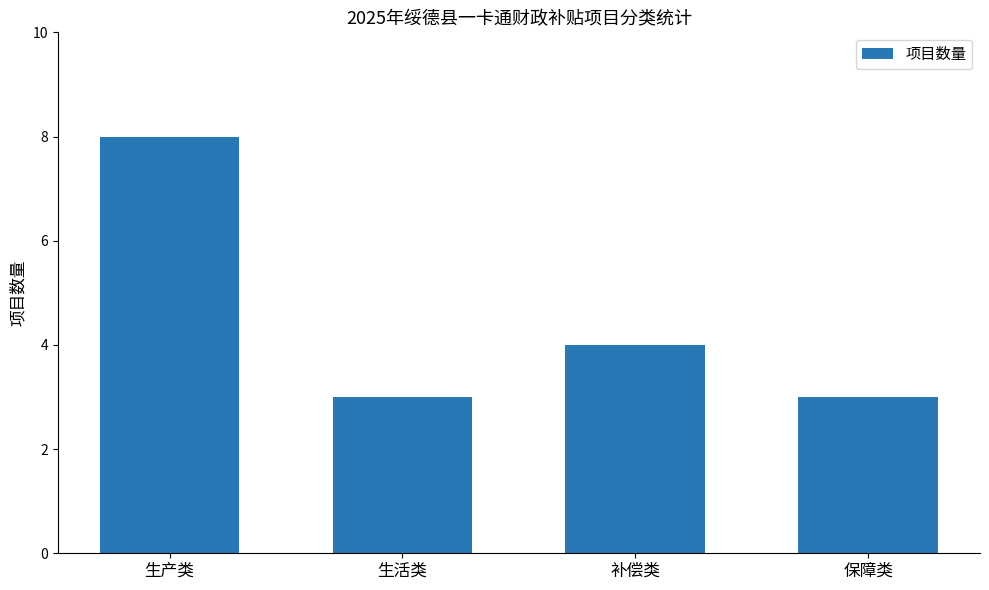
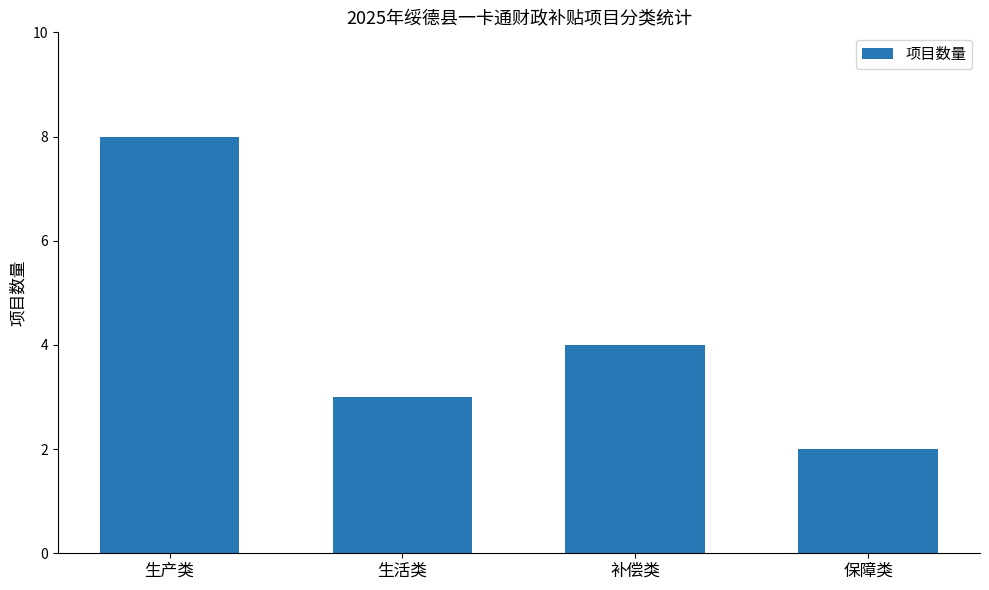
保障类: 3 -> 2
